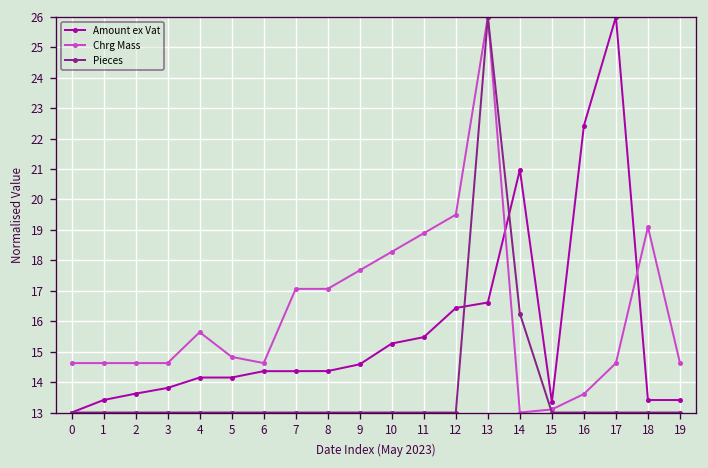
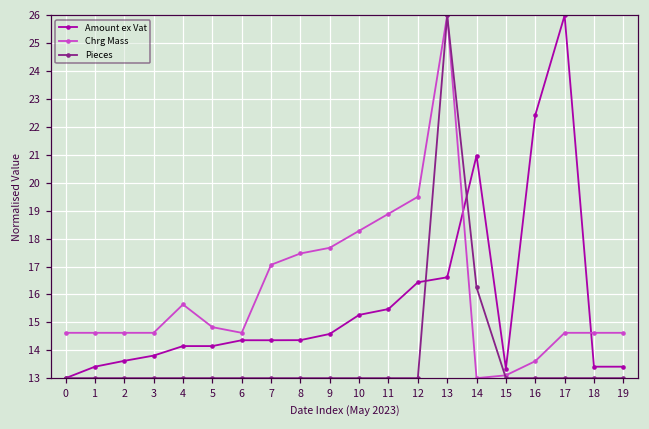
Chrg Mass, 8: 17.1 -> 17.5
Chrg Mass, 18: 19.1 -> 14.6
